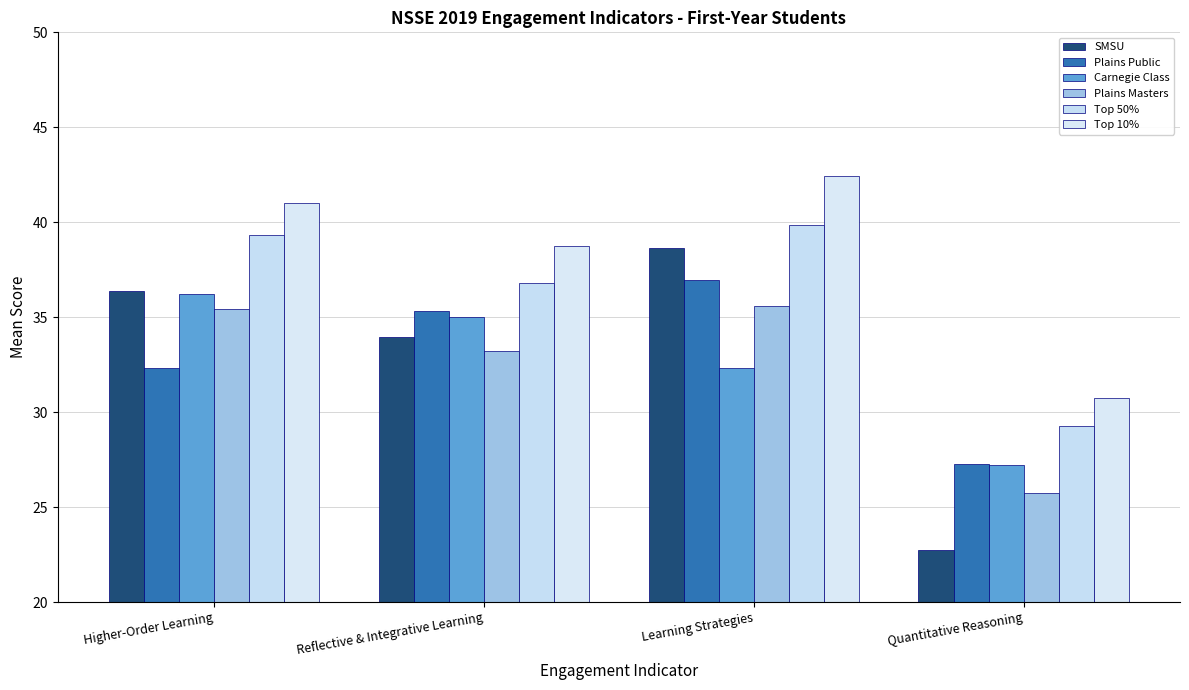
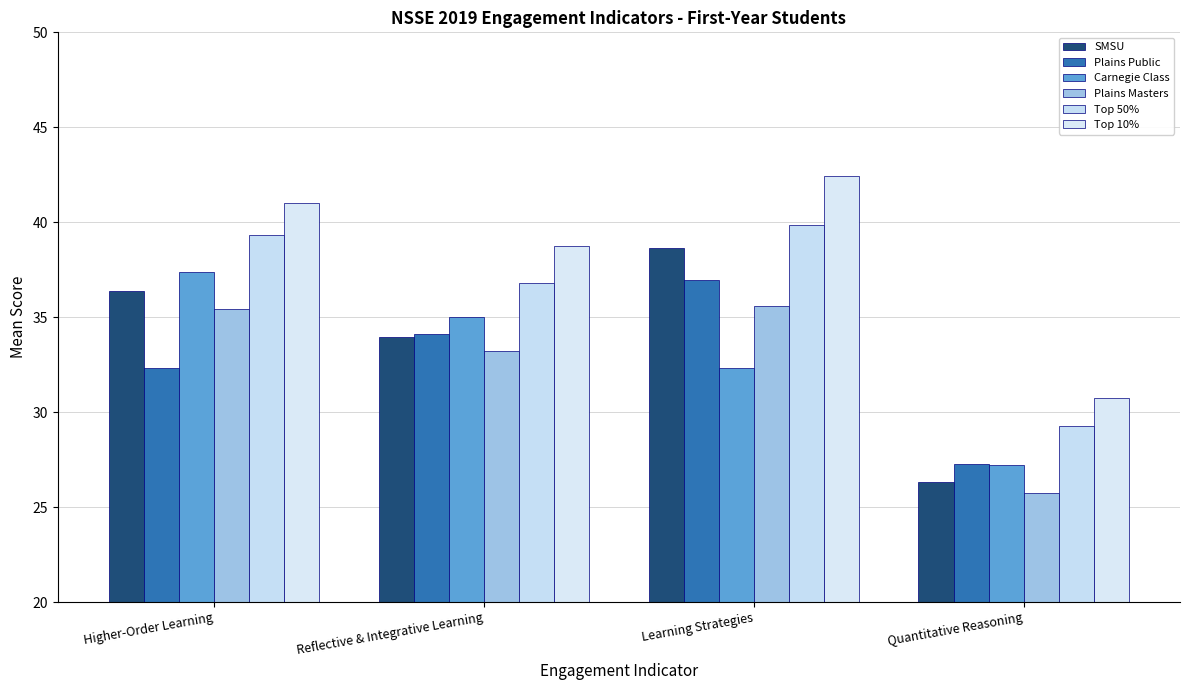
Carnegie Class, Higher-Order Learning: 36.2 -> 37.4
Plains Public, Reflective & Integrative Learning: 35.3 -> 34.1
SMSU, Quantitative Reasoning: 22.7 -> 26.4
